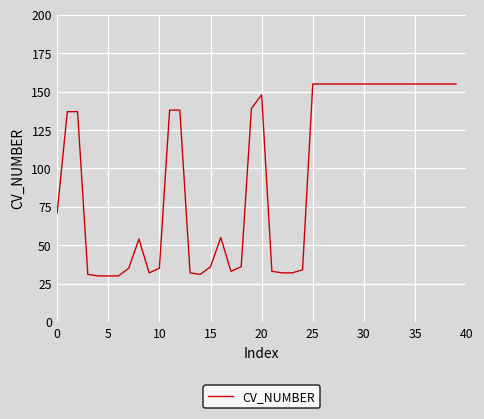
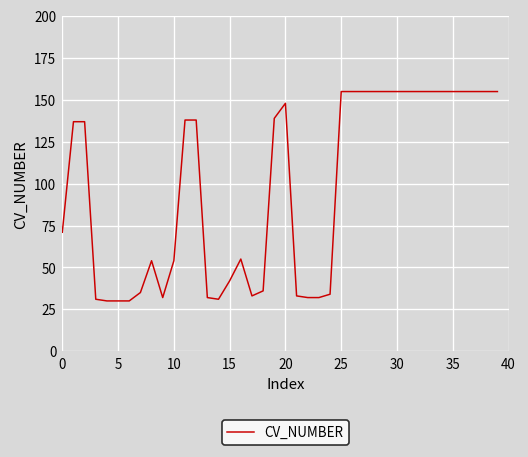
10: 35 -> 54
15: 36 -> 42
